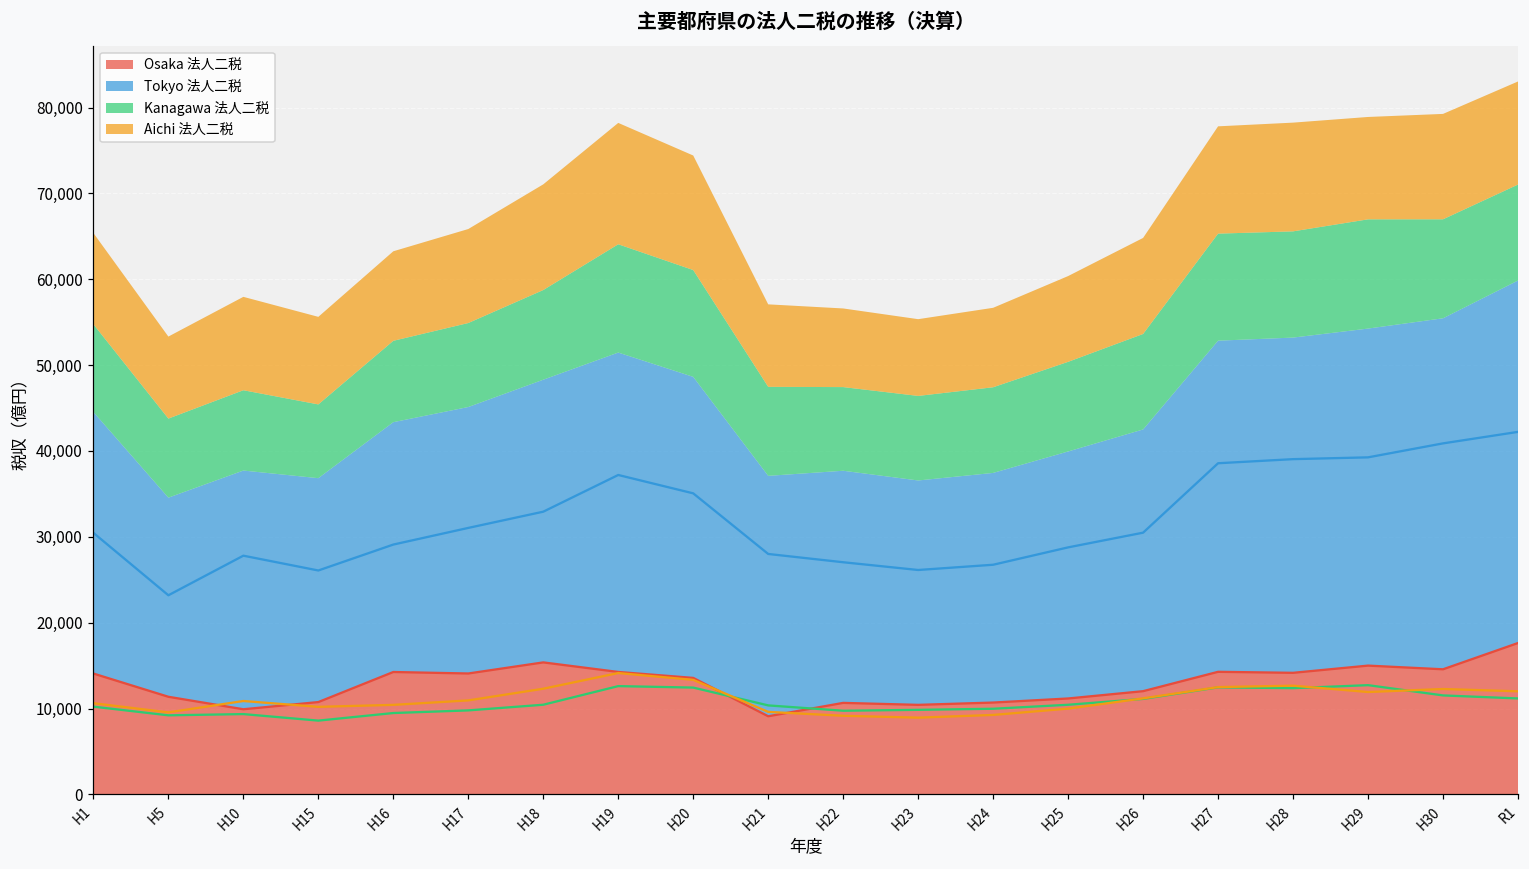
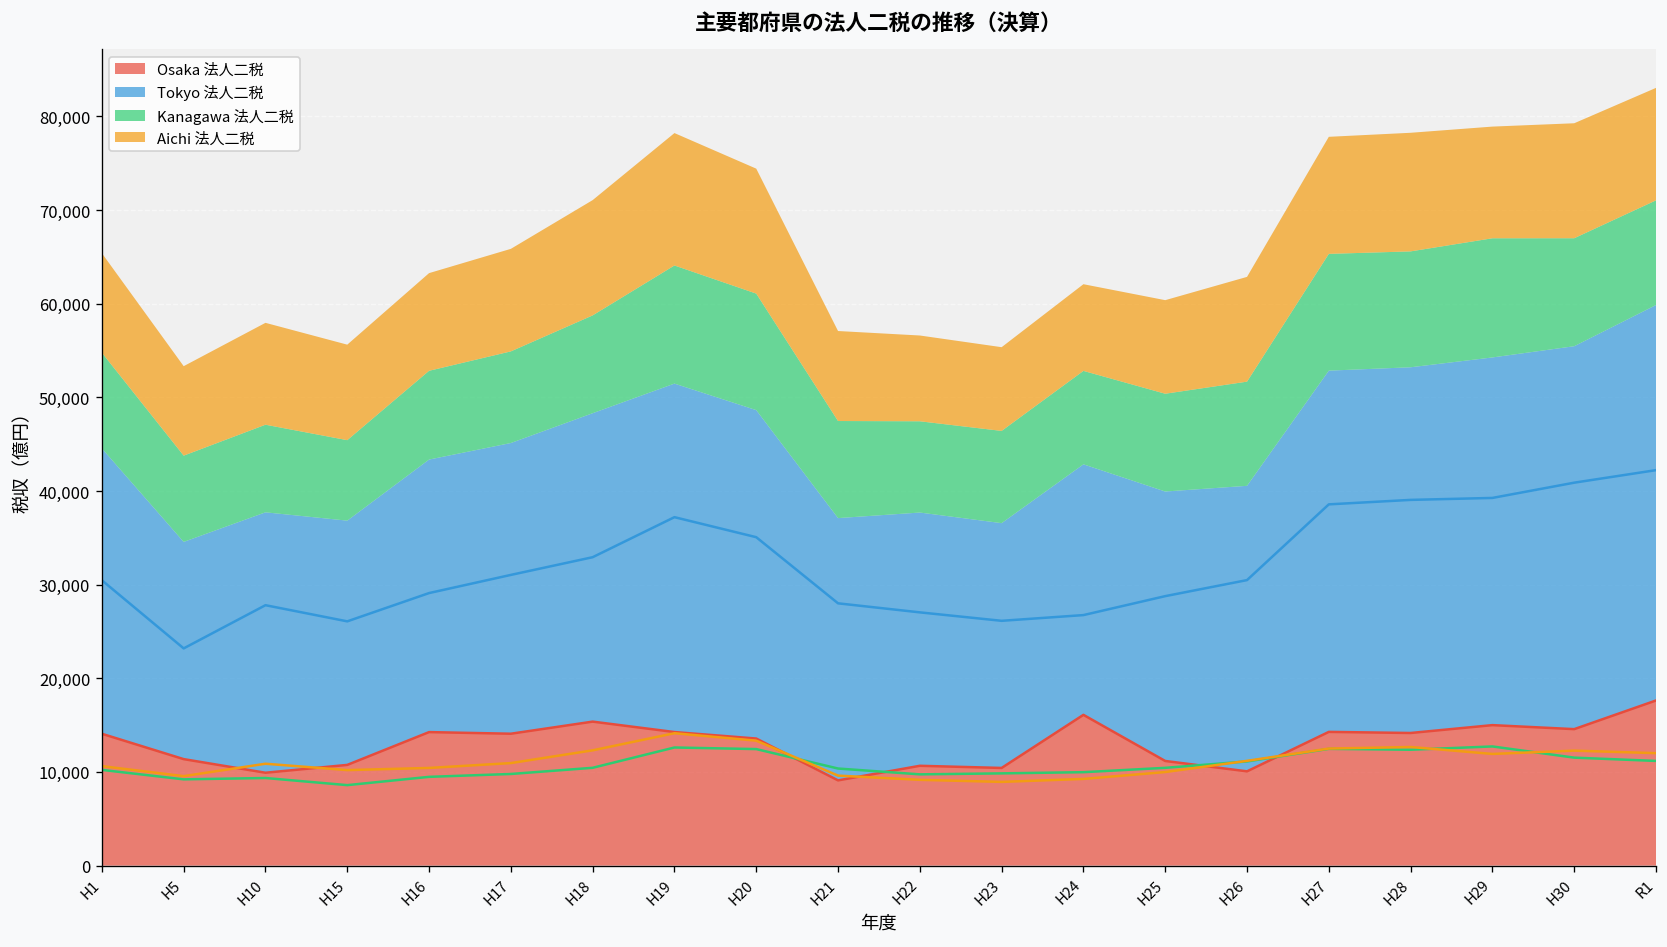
Osaka 法人二税, H24: 11,000 -> 16,000
Osaka 法人二税, H26: 12,000 -> 10,000
